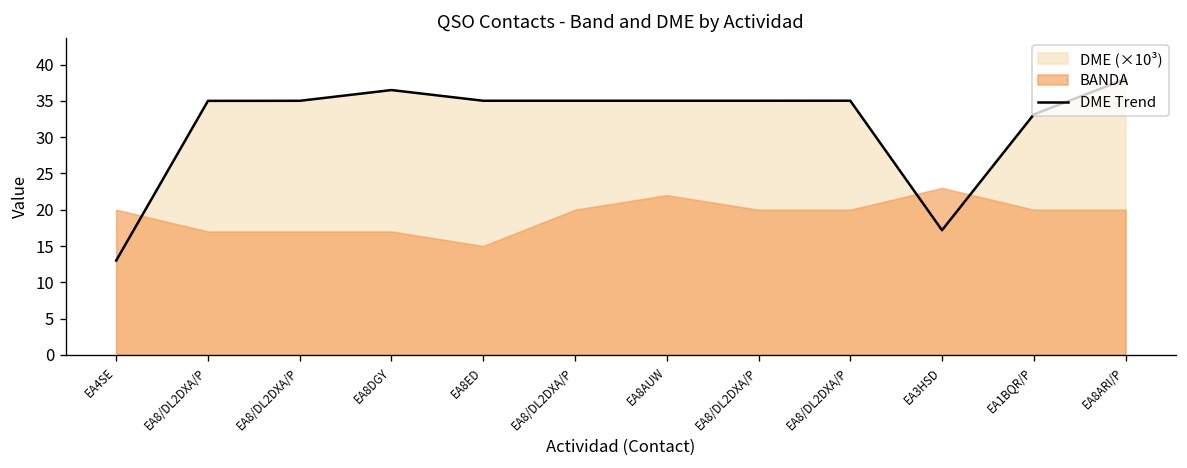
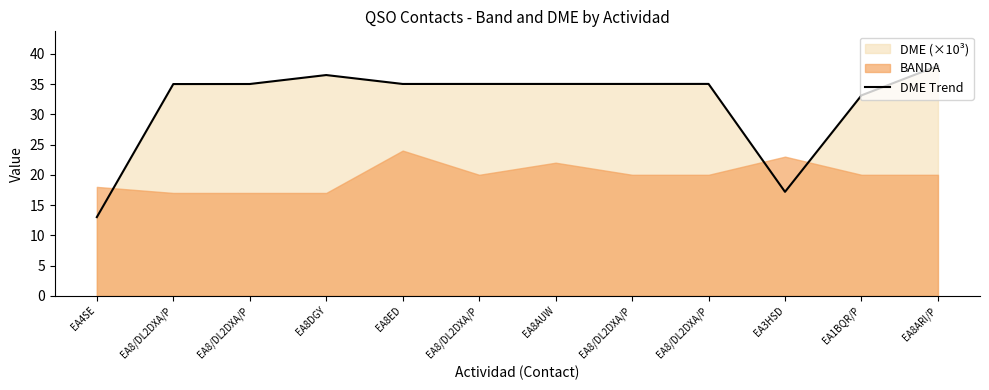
BANDA, EA4SE: 20 -> 18
BANDA, EA8ED: 15 -> 24
